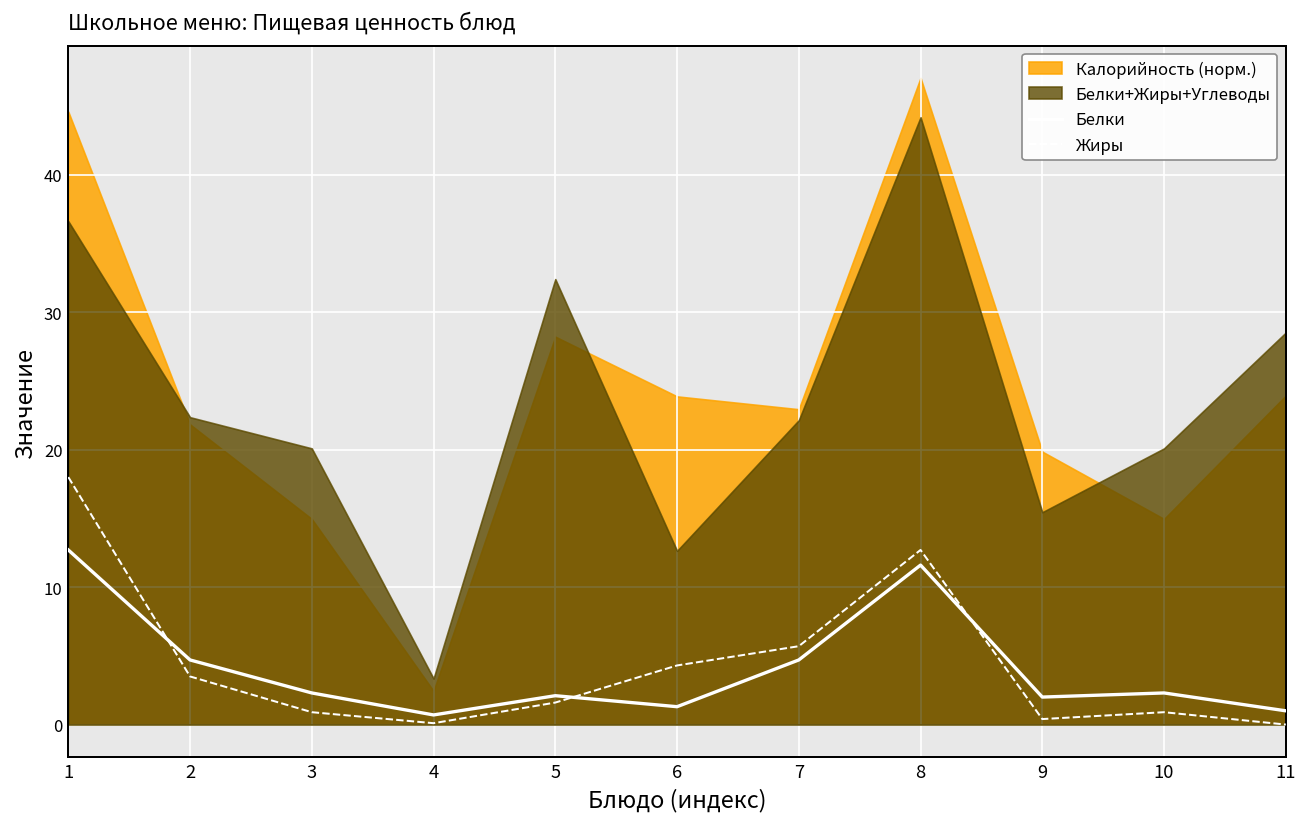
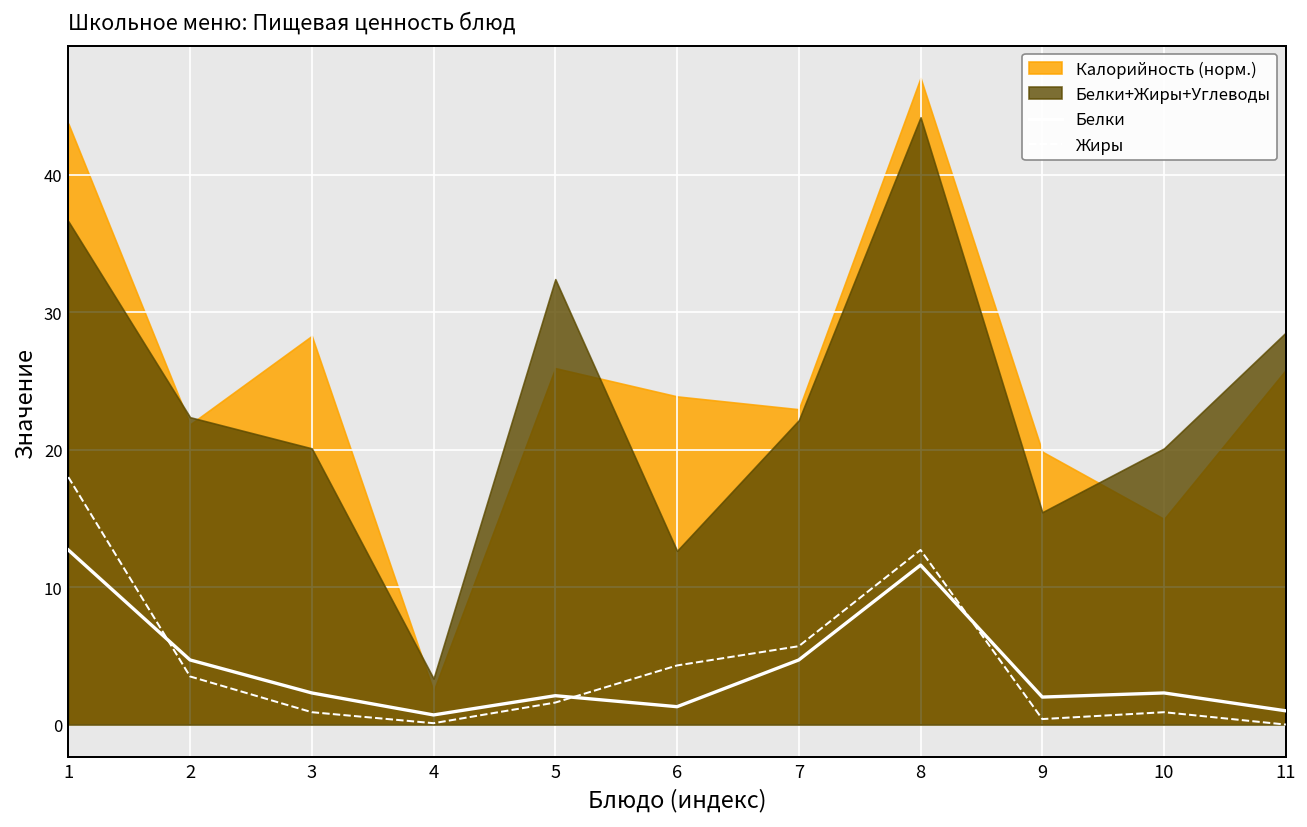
Калорийность (норм.), 1: 44.6 -> 43.7
Калорийность (норм.), 3: 15.0 -> 28.3
Калорийность (норм.), 5: 28.2 -> 25.9
Калорийность (норм.), 11: 23.9 -> 25.8
